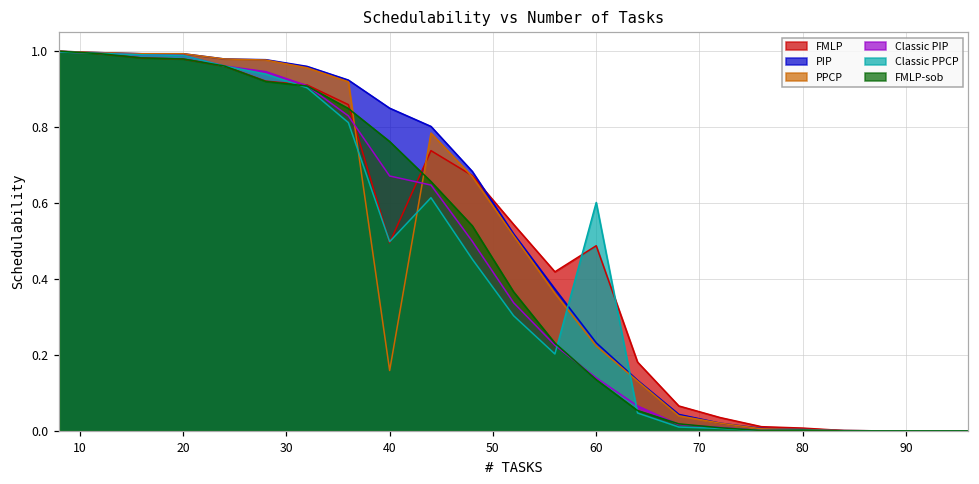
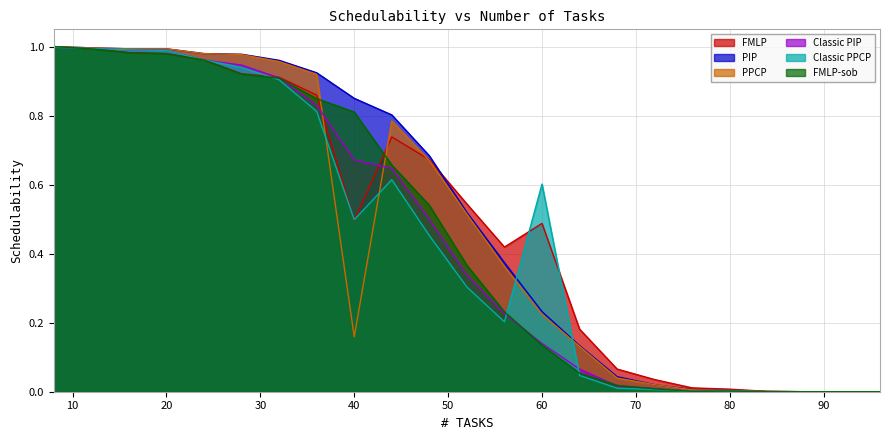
FMLP-sob, 40: 0.76 -> 0.81
